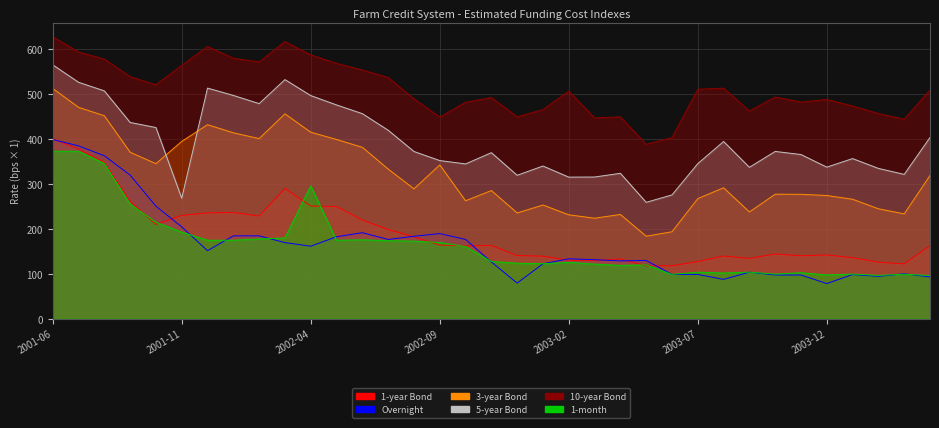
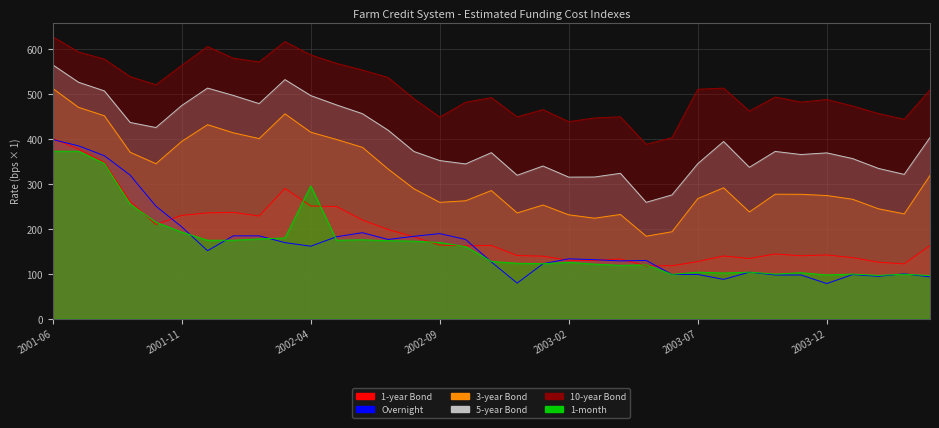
5-year Bond, 2001-11: 270 -> 470
3-year Bond, 2002-09: 340 -> 260
10-year Bond, 2003-02: 510 -> 440
5-year Bond, 2003-12: 340 -> 370
